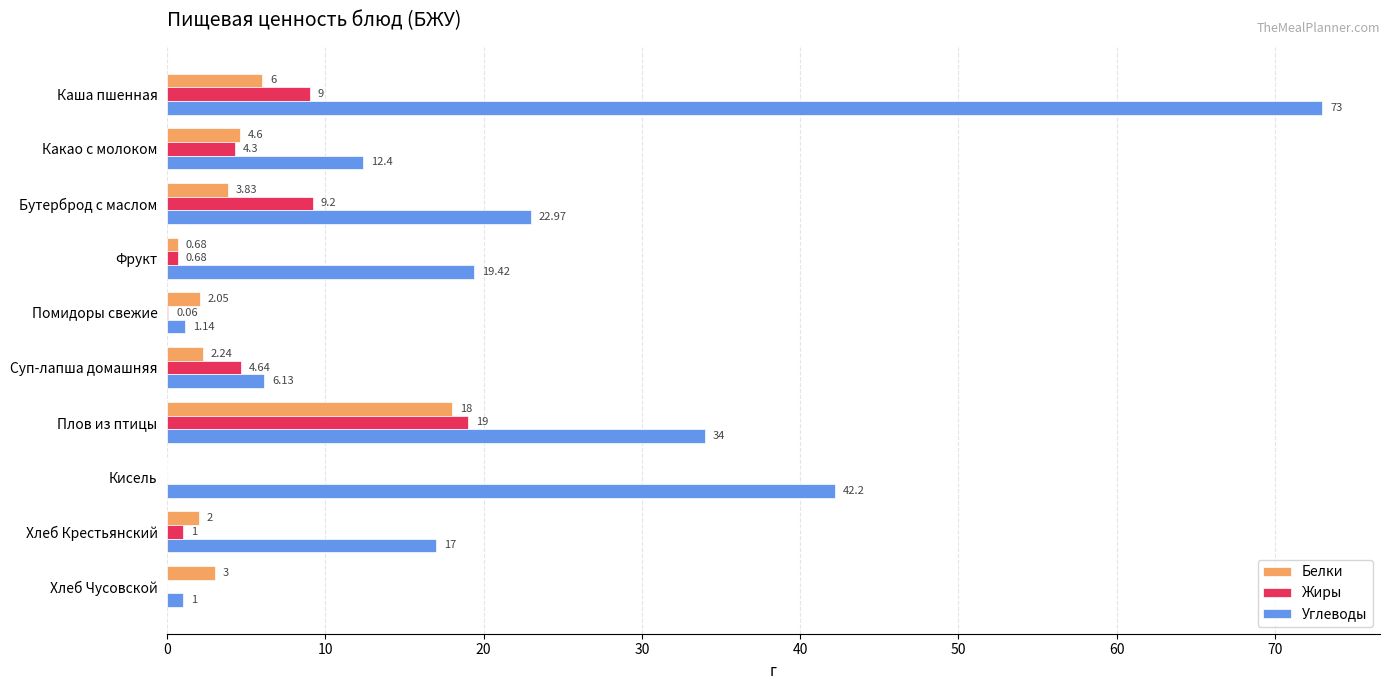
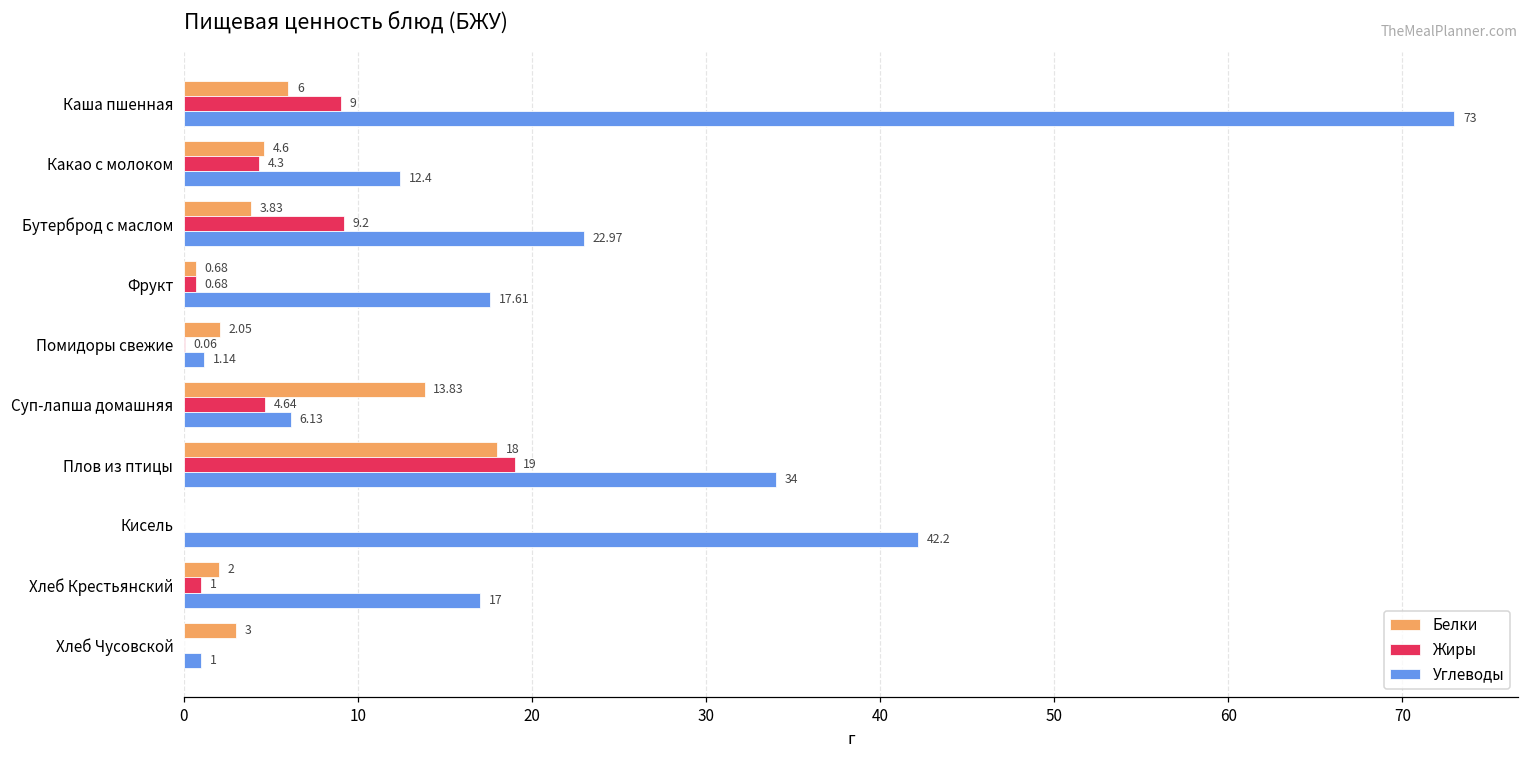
Углеводы, Фрукт: 19.42 -> 17.61
Белки, Суп-лапша домашняя: 2.24 -> 13.83
